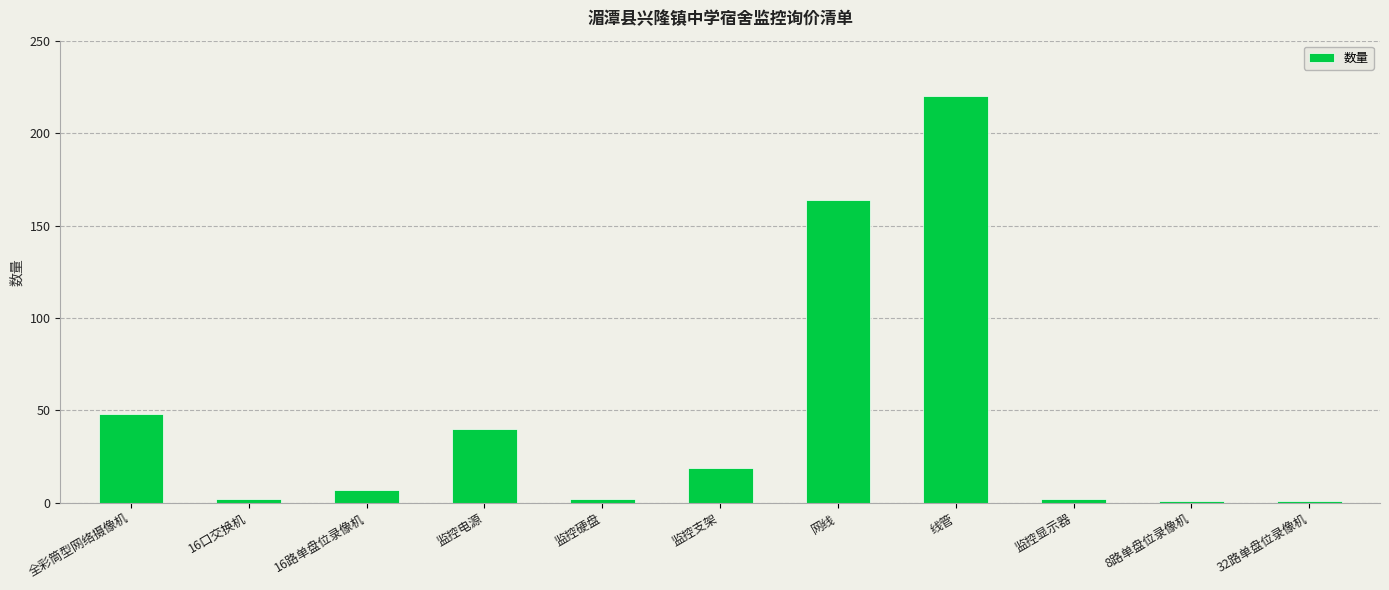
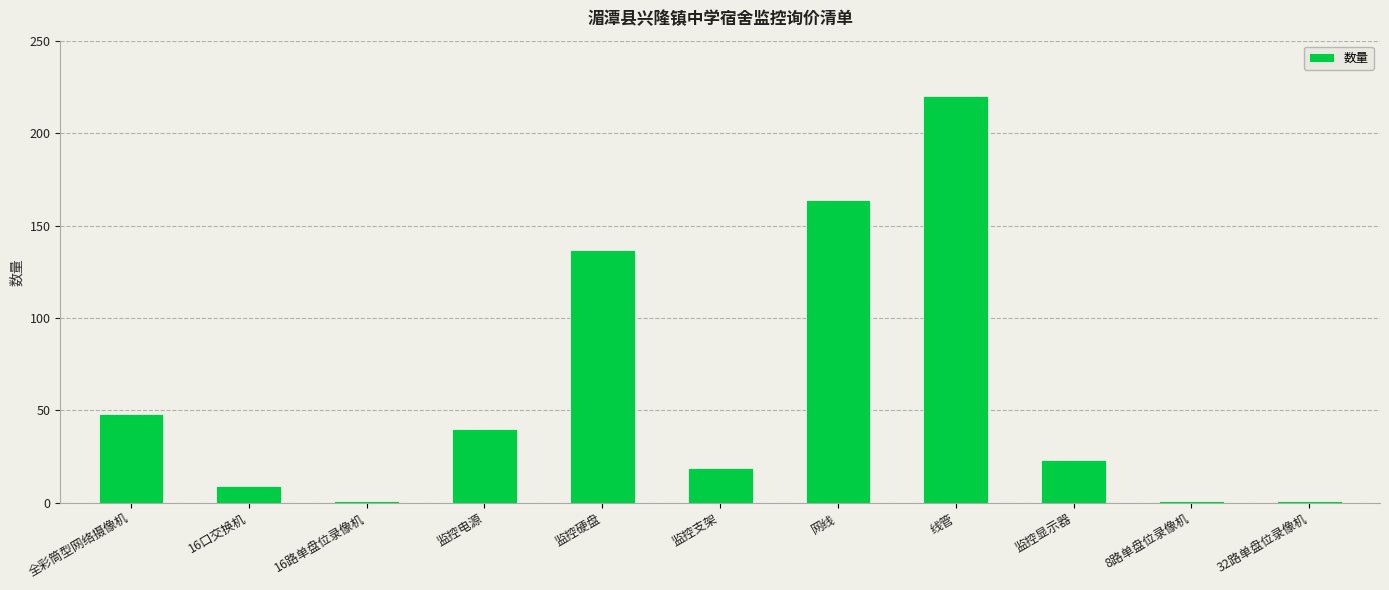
16口交换机: 2 -> 9
16路单盘位录像机: 7 -> 1
监控硬盘: 2 -> 137
监控显示器: 2 -> 23
